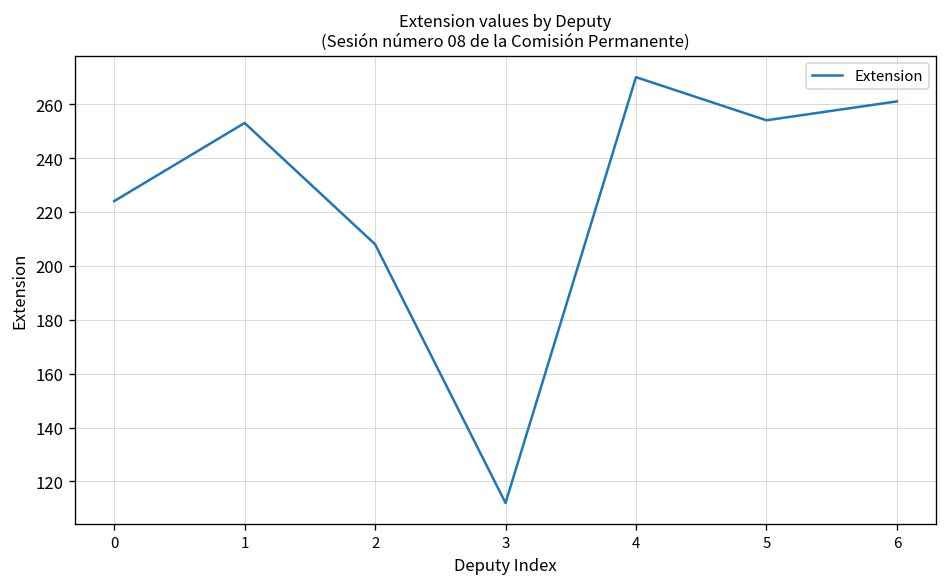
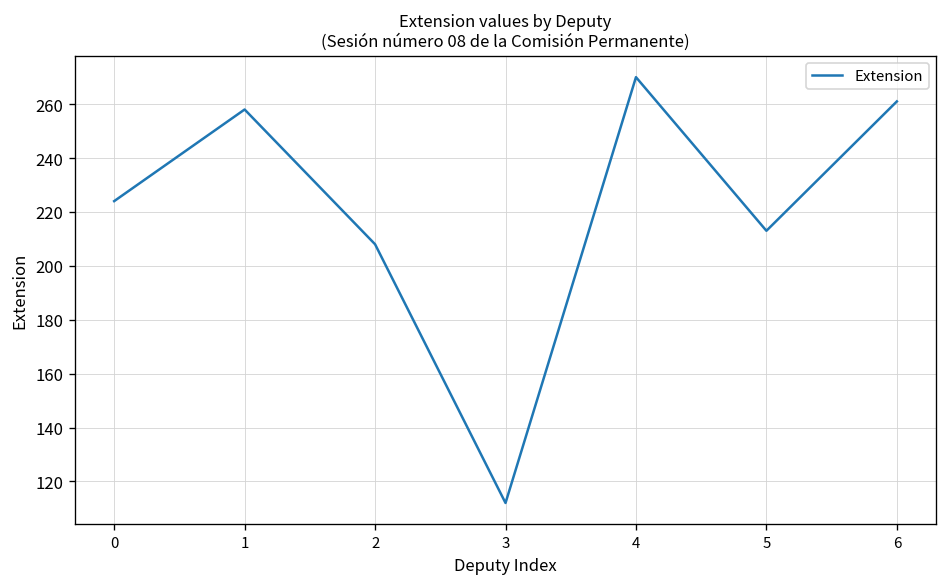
1: 253 -> 258
5: 254 -> 213
